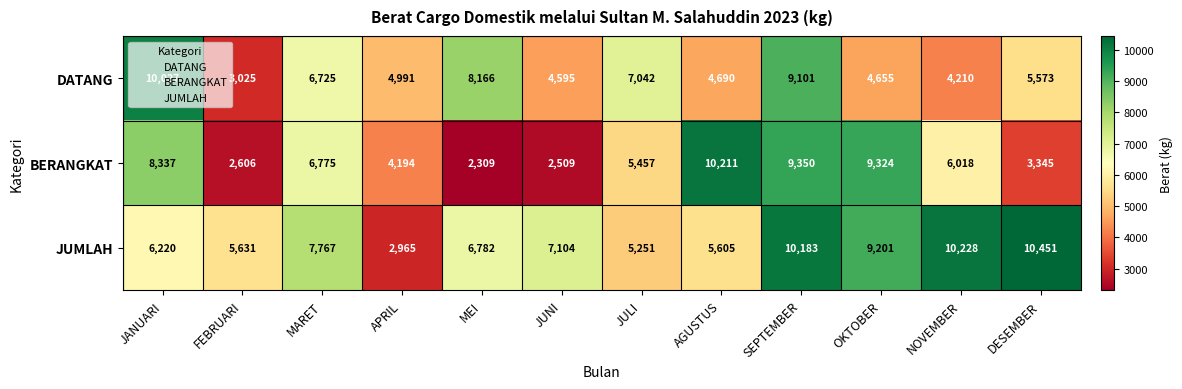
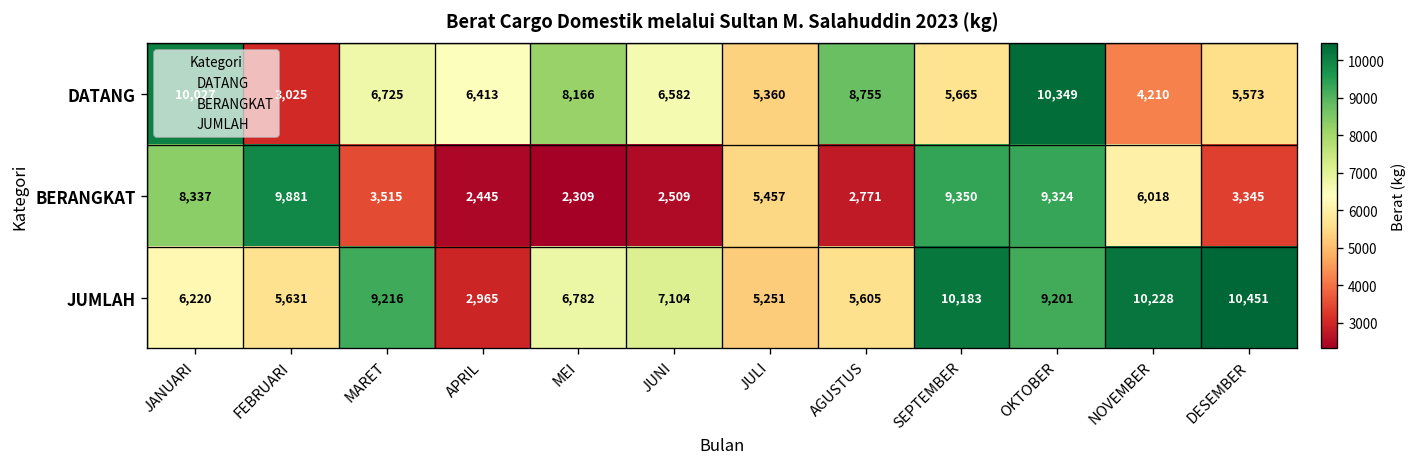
DATANG, APRIL: 4,991 -> 6,413
DATANG, JUNI: 4,595 -> 6,582
DATANG, JULI: 7,042 -> 5,360
DATANG, AGUSTUS: 4,690 -> 8,755
DATANG, SEPTEMBER: 9,101 -> 5,665
DATANG, OKTOBER: 4,655 -> 10,349
BERANGKAT, FEBRUARI: 2,606 -> 9,881
BERANGKAT, MARET: 6,775 -> 3,515
BERANGKAT, APRIL: 4,194 -> 2,445
BERANGKAT, AGUSTUS: 10,211 -> 2,771
JUMLAH, MARET: 7,767 -> 9,216
